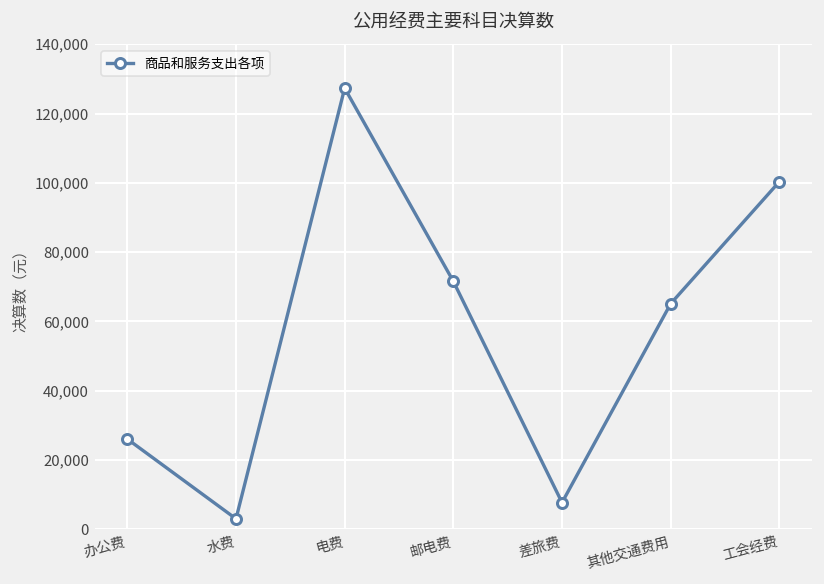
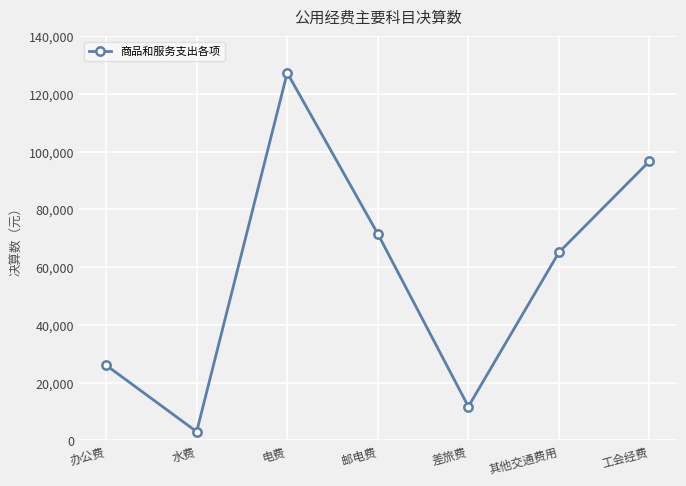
差旅费: 8,000 -> 12,000
工会经费: 100,000 -> 97,000
